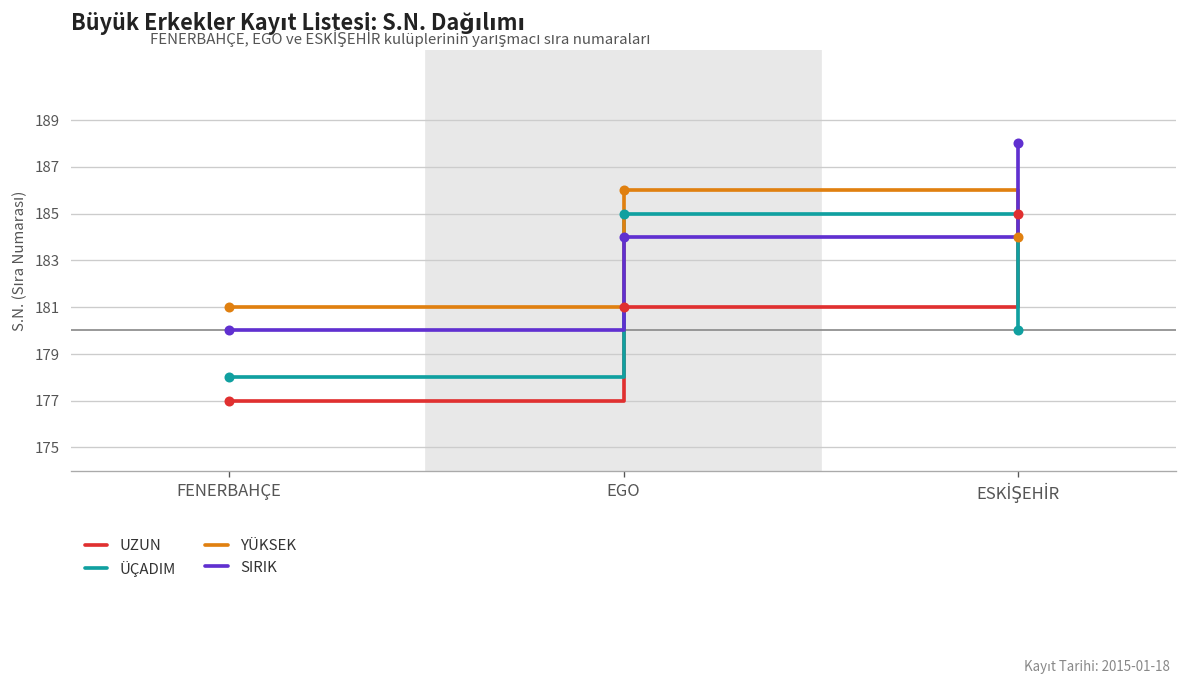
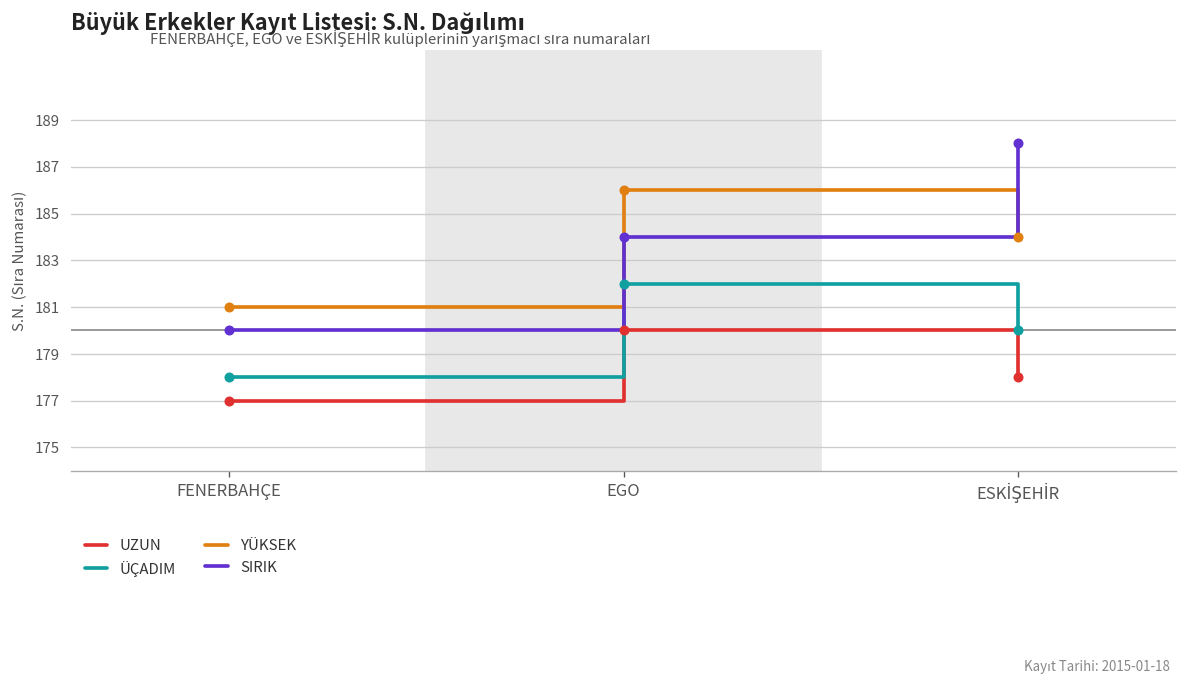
UZUN, EGO: 181 -> 180
ÜÇADIM, EGO: 185 -> 182
UZUN, ESKİŞEHİR: 185 -> 178
